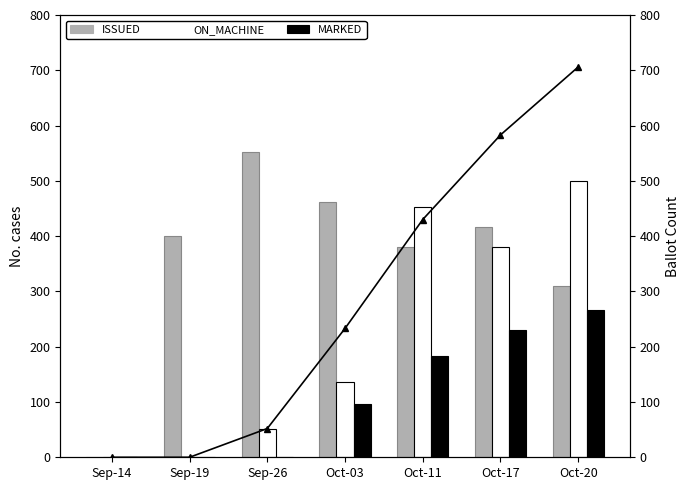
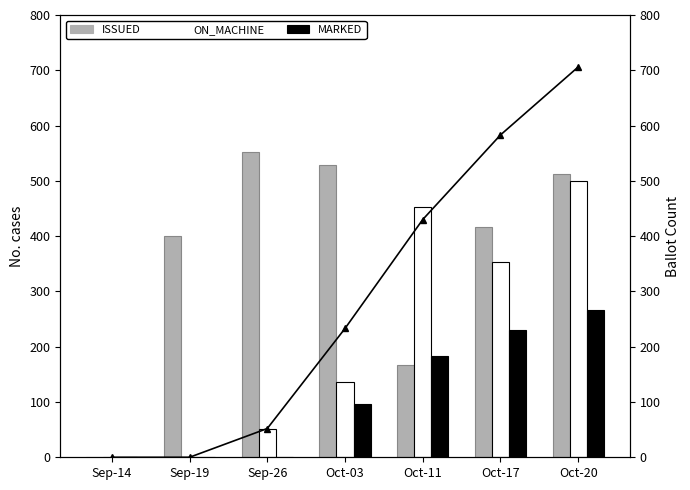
ISSUED, Oct-03: 460 -> 530
ISSUED, Oct-11: 380 -> 170
ON_MACHINE, Oct-17: 380 -> 350
ISSUED, Oct-20: 310 -> 510
